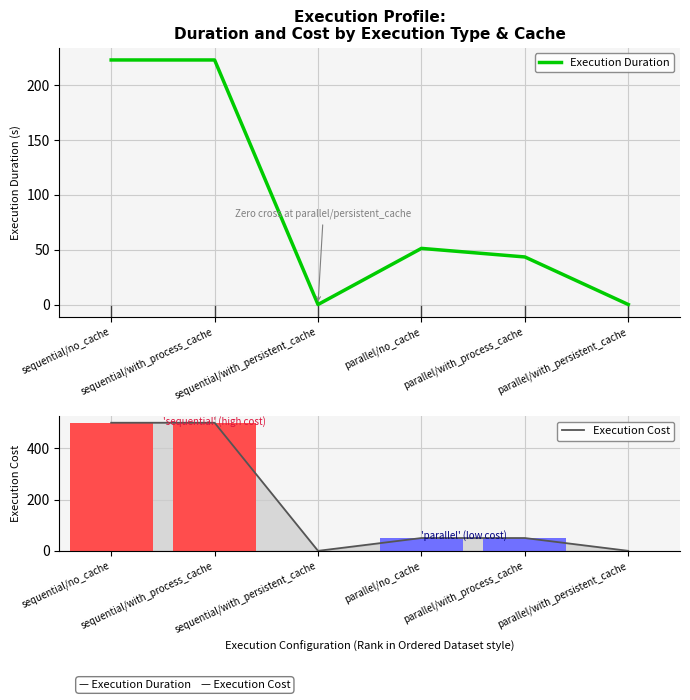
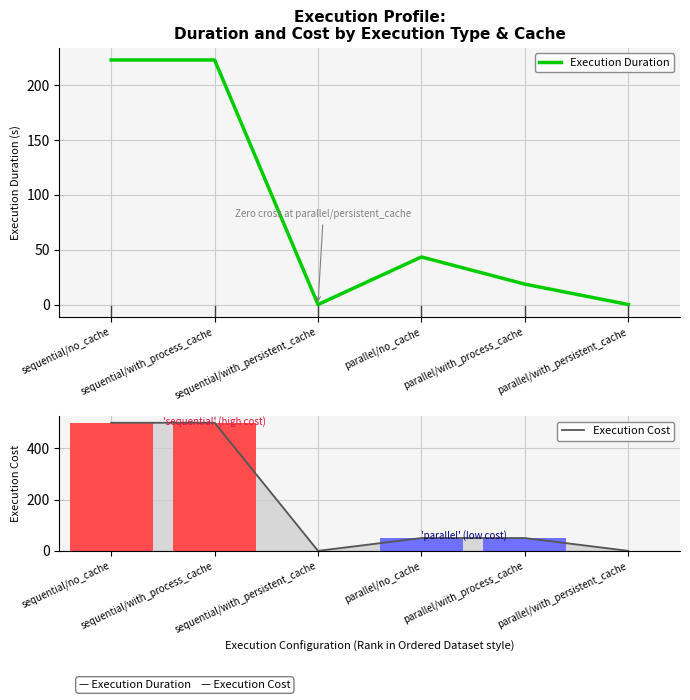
Execution Profile: Duration and Cost by Execution Type & Cache, parallel/no_cache: 51 -> 43
Execution Profile: Duration and Cost by Execution Type & Cache, parallel/with_process_cache: 43 -> 19
